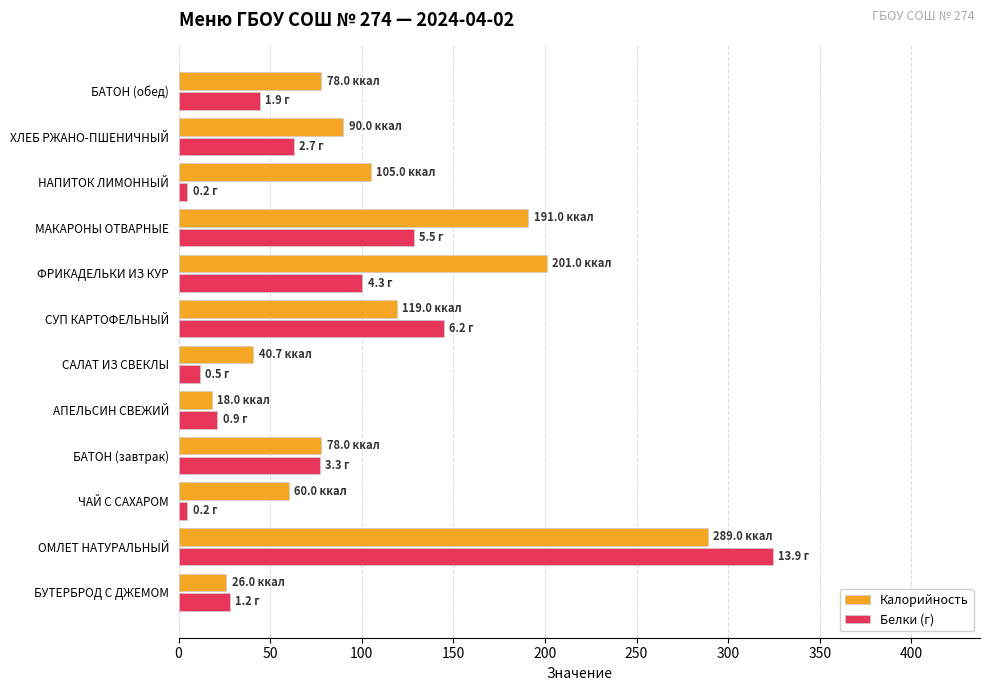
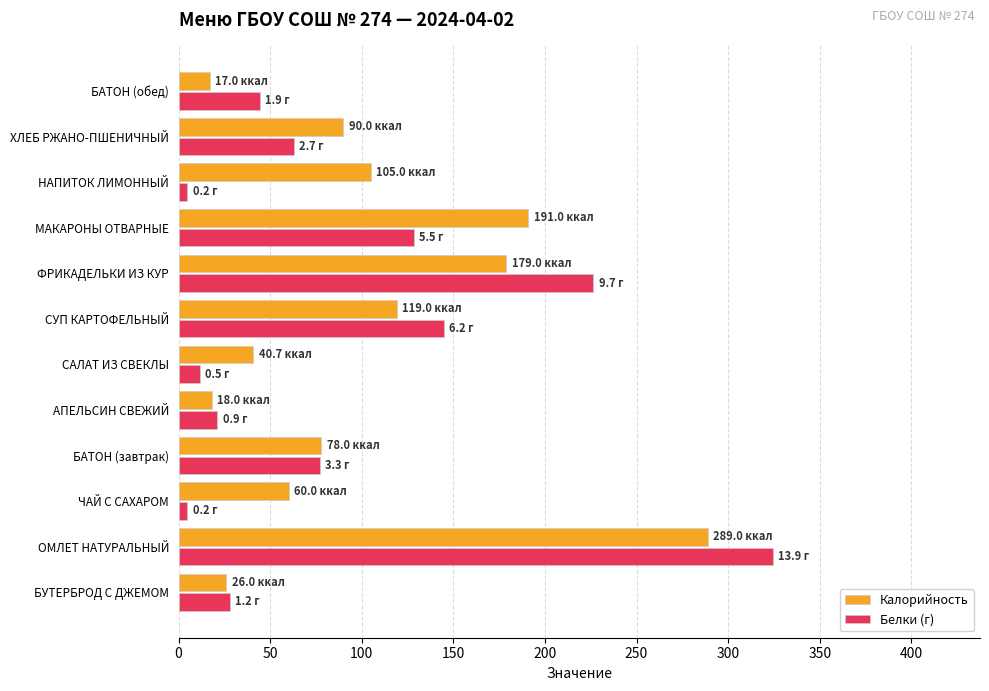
Калорийность, БАТОН (обед): 78.0 -> 17.0
Калорийность, ФРИКАДЕЛЬКИ ИЗ КУР: 201.0 -> 179.0
Белки (г), ФРИКАДЕЛЬКИ ИЗ КУР: 4.3 -> 9.7
